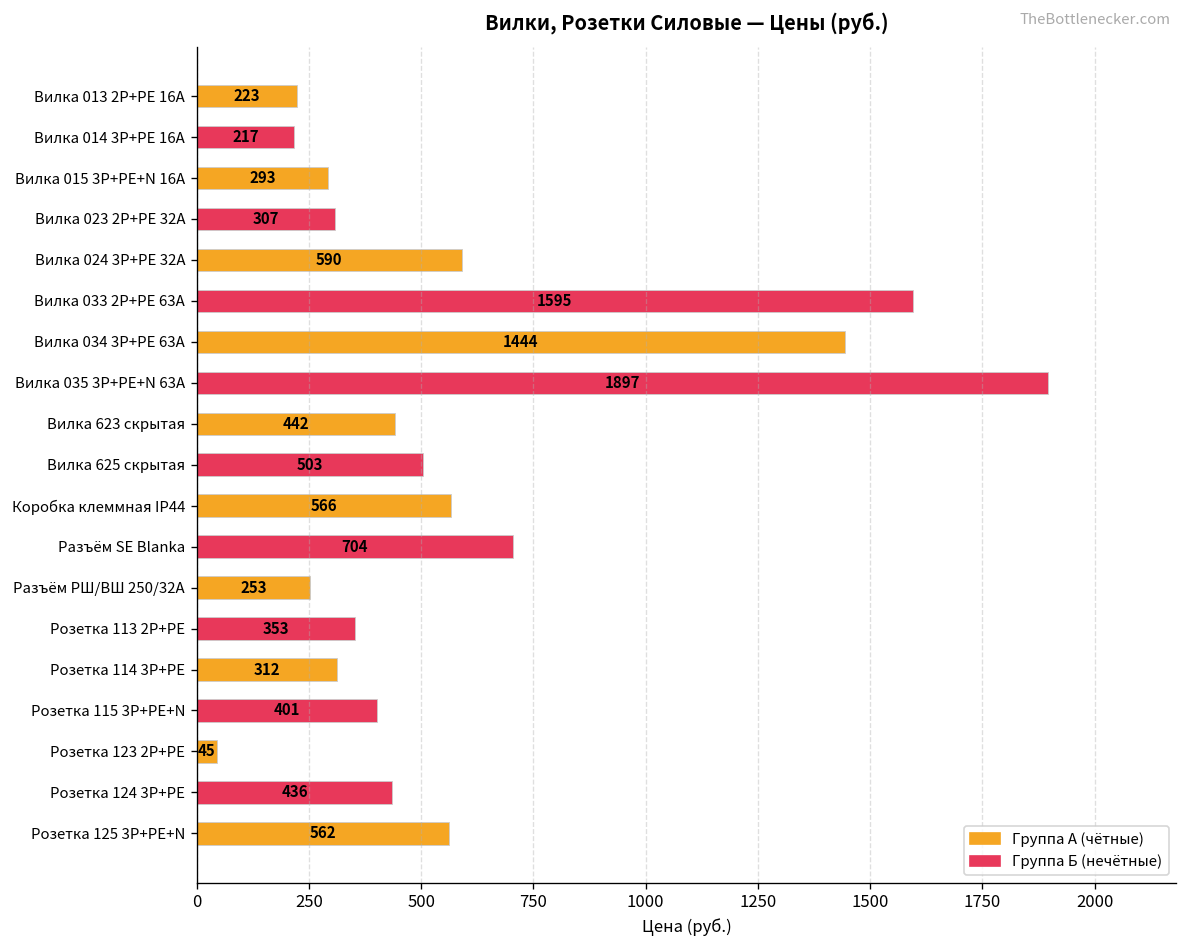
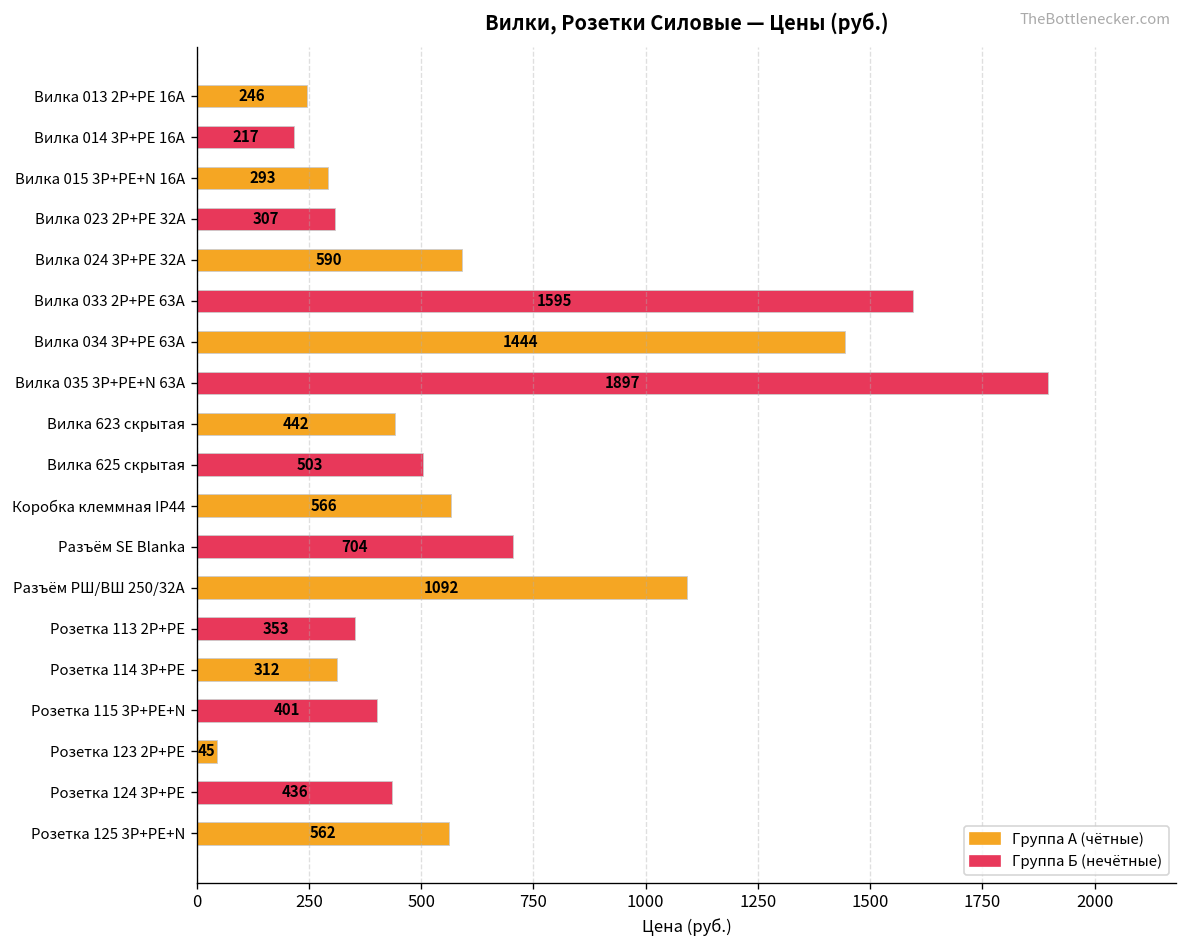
Вилка 013 2Р+РЕ 16А: 223 -> 246
Разъём РШ/ВШ 250/32А: 253 -> 1092
